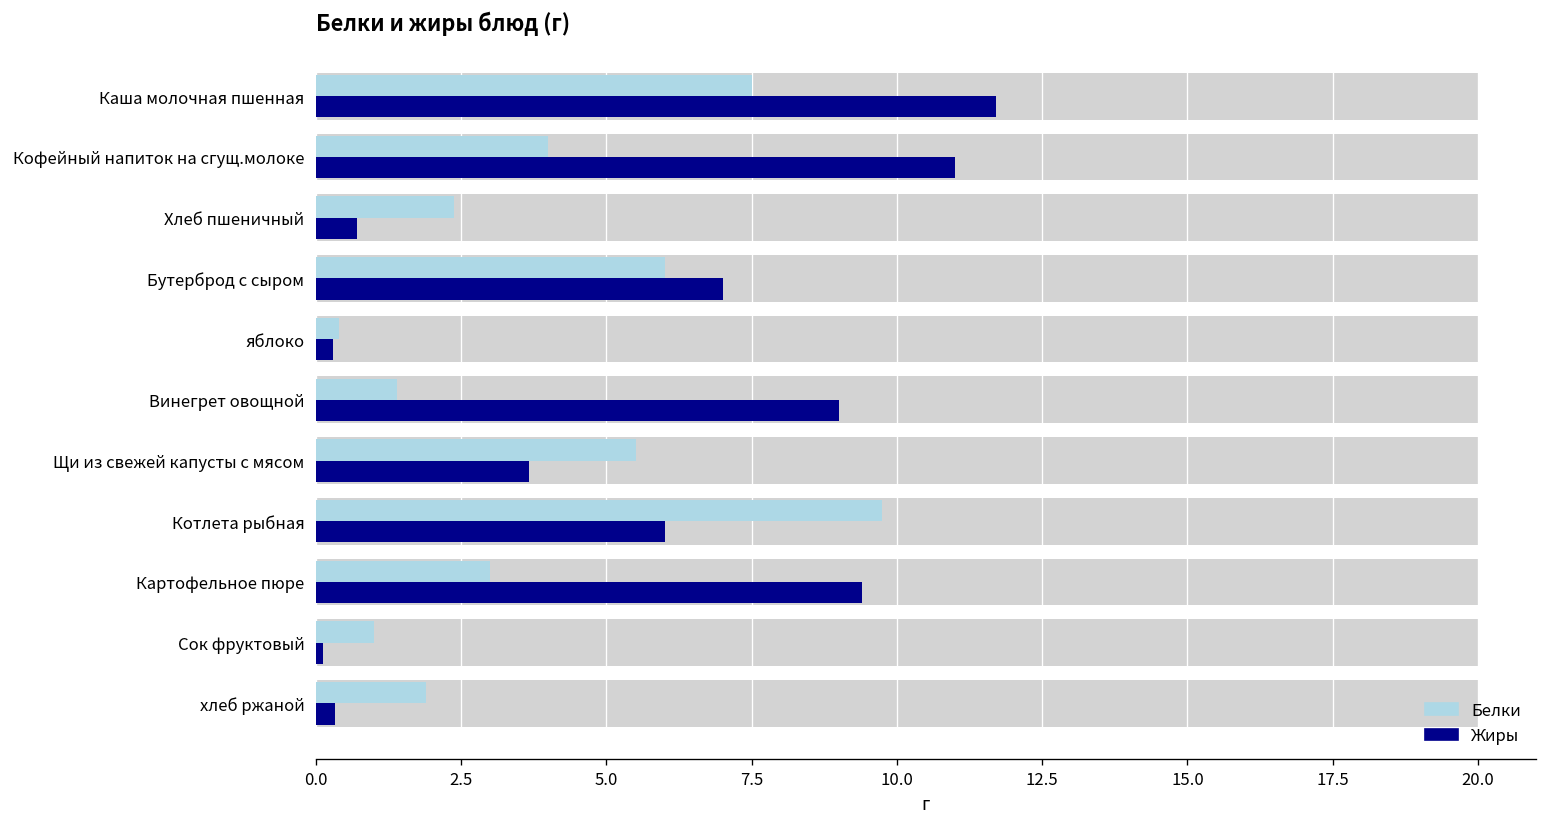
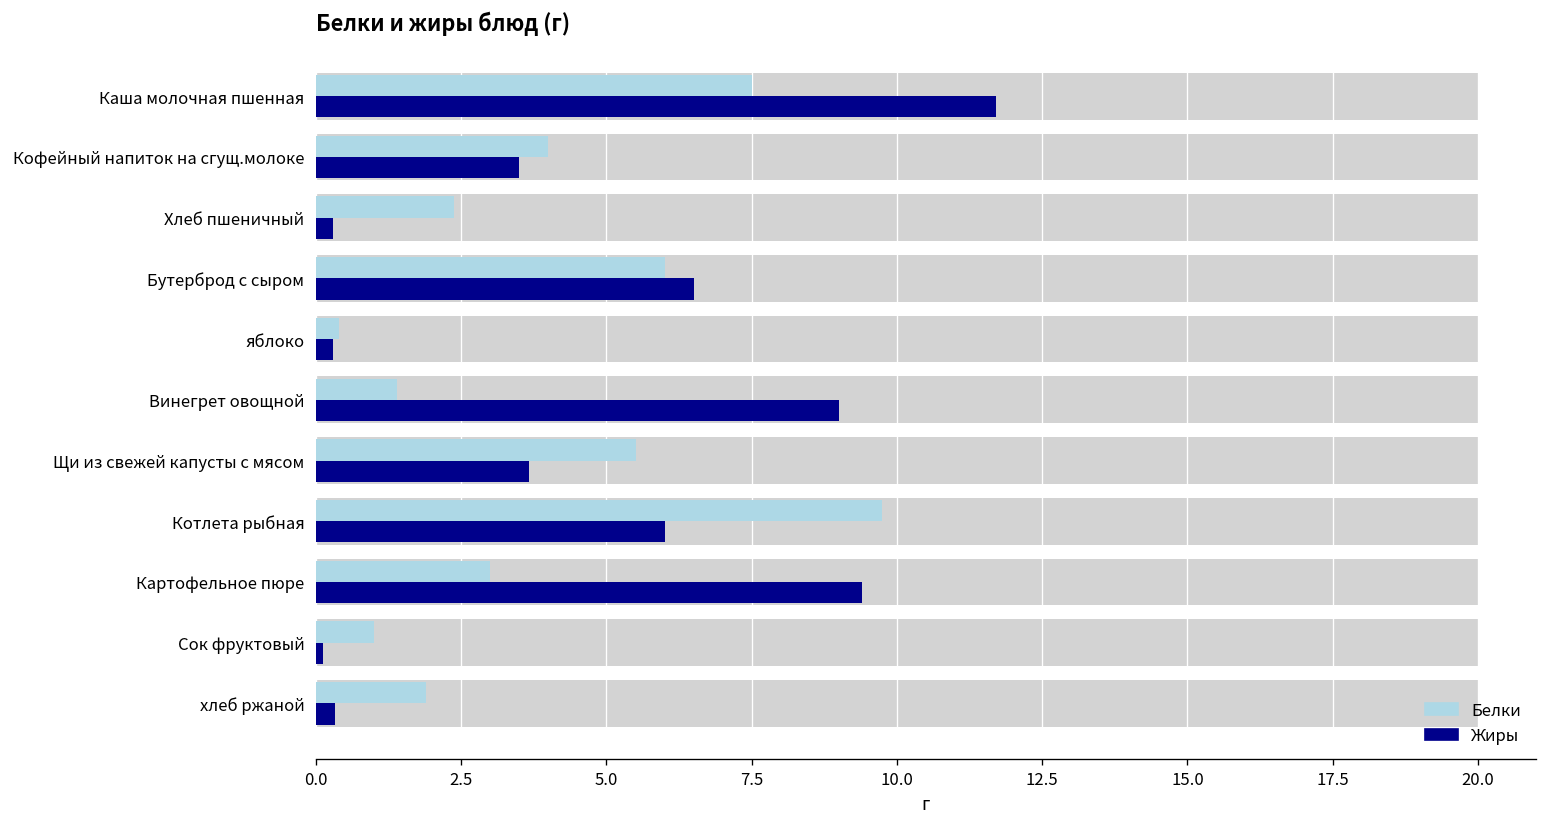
Жиры, Кофейный напиток на сгущ.молоке: 11.0 -> 3.5
Жиры, Хлеб пшеничный: 0.7 -> 0.3
Жиры, Бутерброд с сыром: 7.0 -> 6.5
